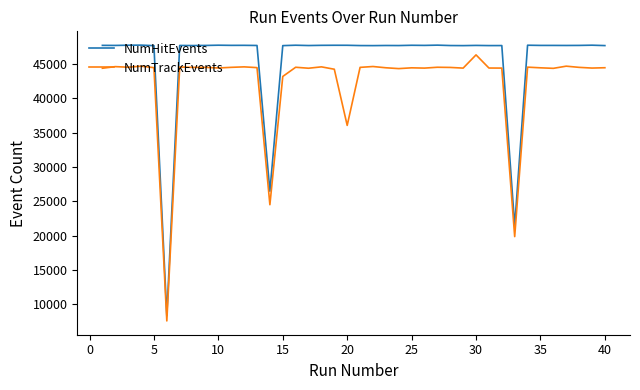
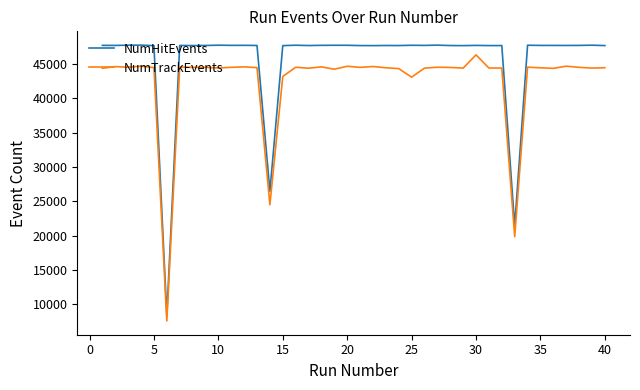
NumTrackEvents, 20: 36000 -> 45000
NumTrackEvents, 25: 44000 -> 43000
